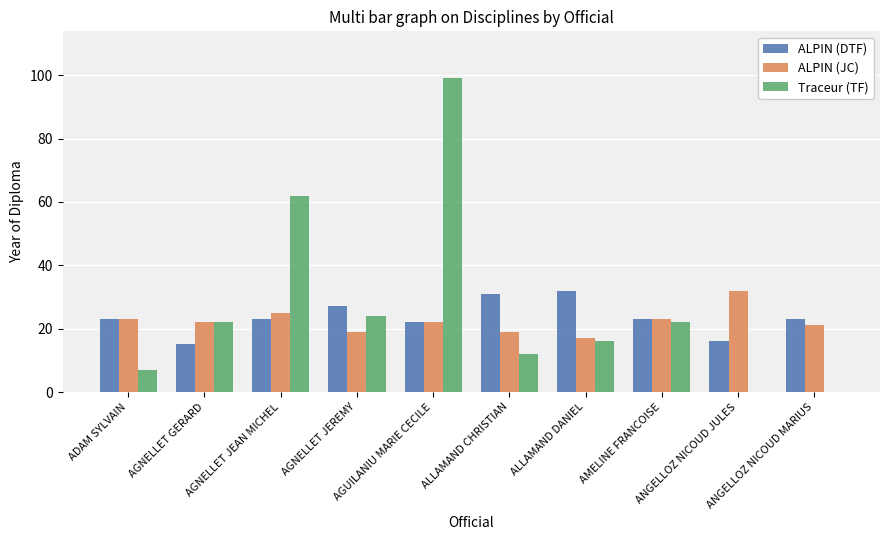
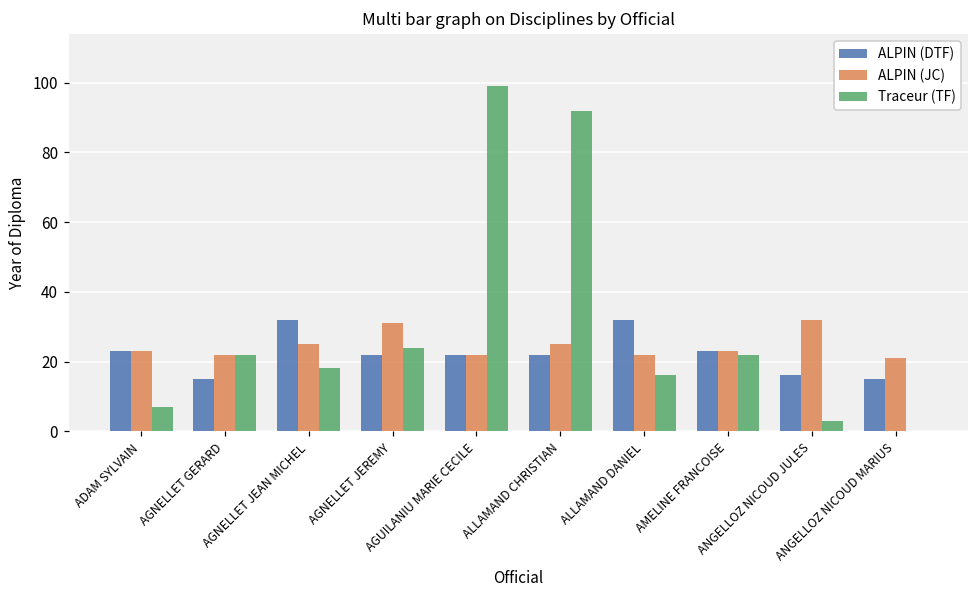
ALPIN (DTF), AGNELLET JEAN MICHEL: 23 -> 32
Traceur (TF), AGNELLET JEAN MICHEL: 62 -> 18
ALPIN (DTF), AGNELLET JEREMY: 27 -> 22
ALPIN (JC), AGNELLET JEREMY: 19 -> 31
ALPIN (DTF), ALLAMAND CHRISTIAN: 31 -> 22
ALPIN (JC), ALLAMAND CHRISTIAN: 19 -> 25
Traceur (TF), ALLAMAND CHRISTIAN: 12 -> 92
ALPIN (JC), ALLAMAND DANIEL: 17 -> 22
Traceur (TF), ANGELLOZ NICOUD JULES: 0 -> 3
ALPIN (DTF), ANGELLOZ NICOUD MARIUS: 23 -> 15
